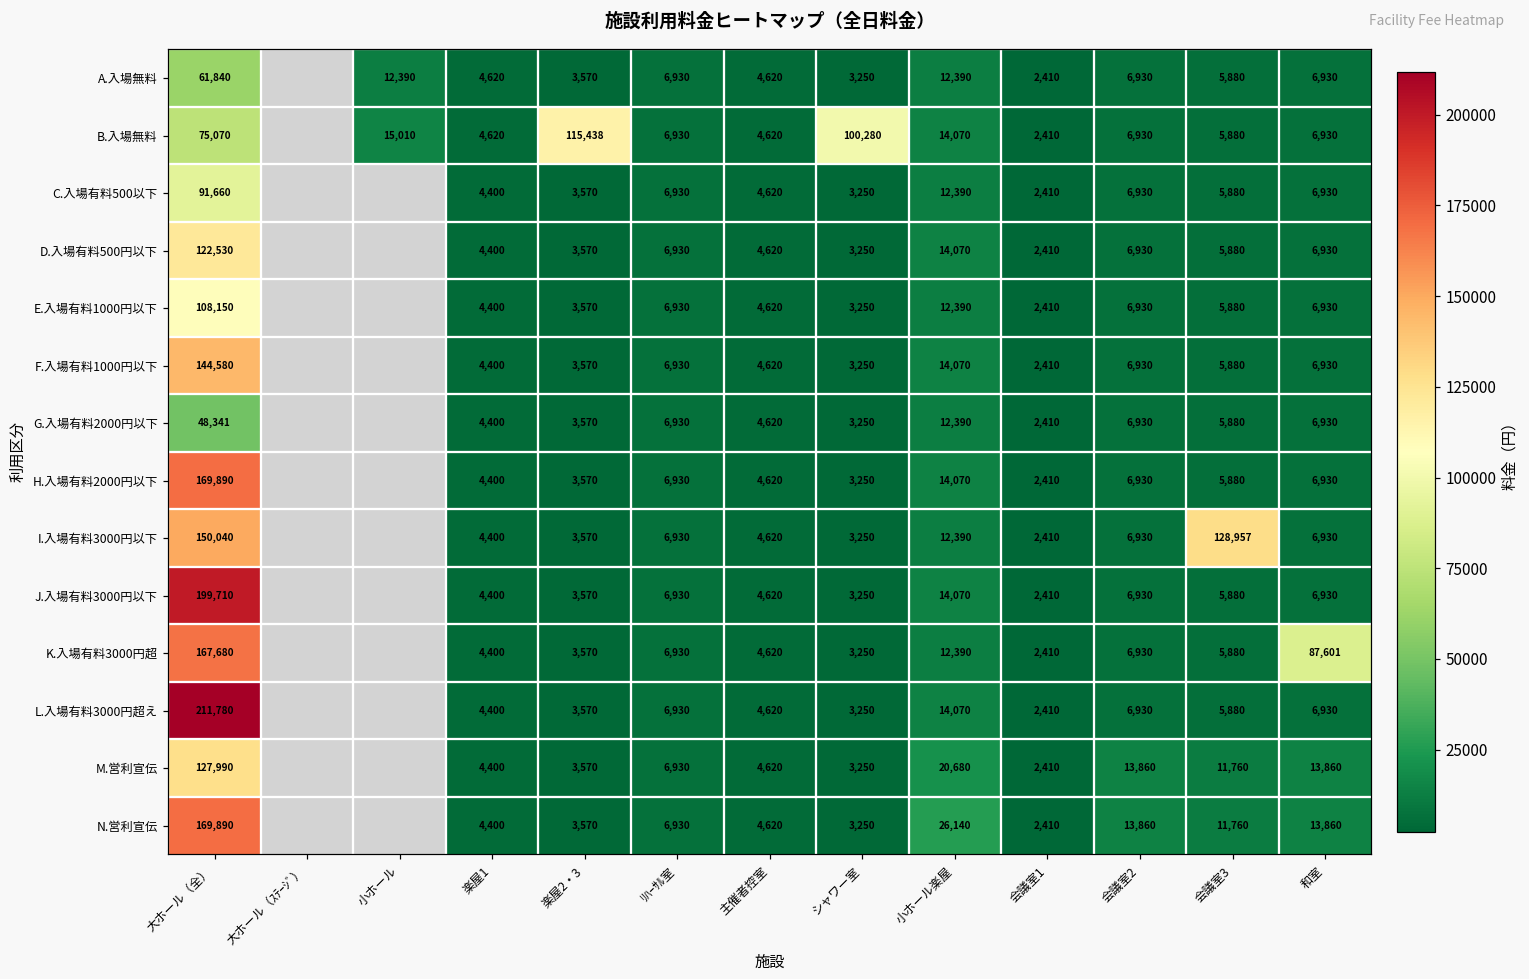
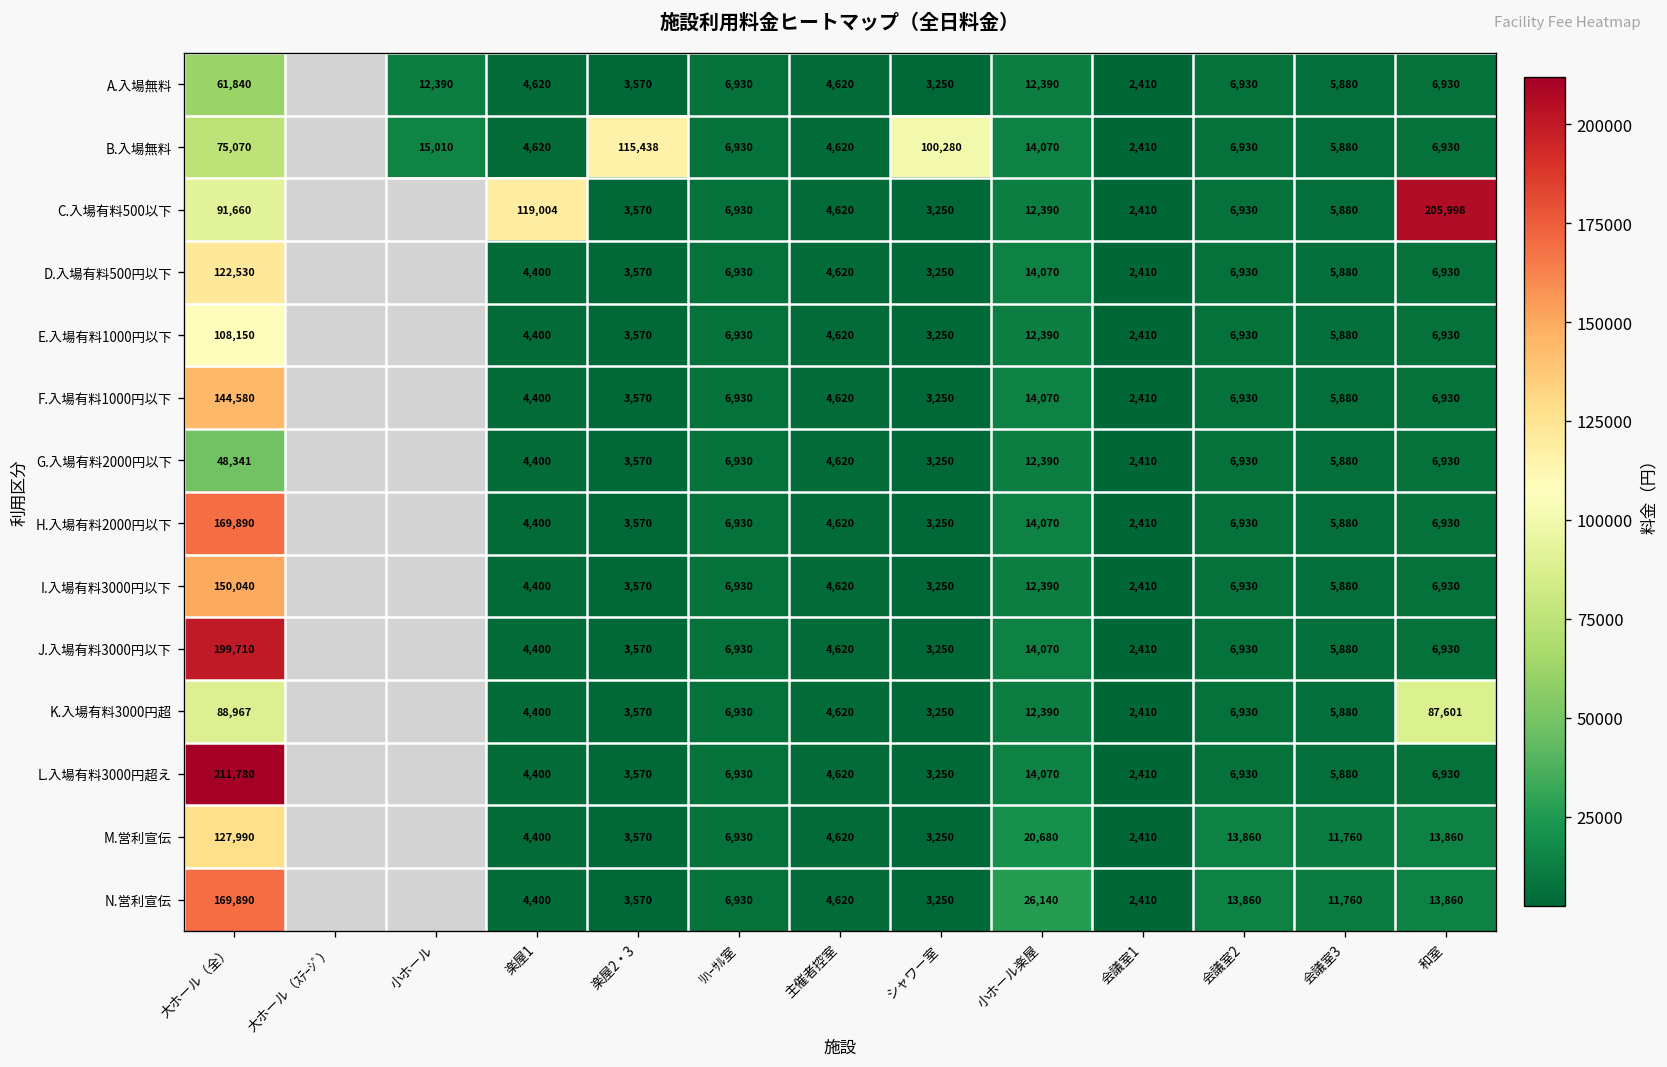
C.入場有料500以下, 楽屋1: 4,400 -> 119,004
C.入場有料500以下, 和室: 6,930 -> 205,998
I.入場有料3000円以下, 会議室3: 128,957 -> 5,880
K.入場有料3000円超, 大ホール（全）: 167,680 -> 88,967
